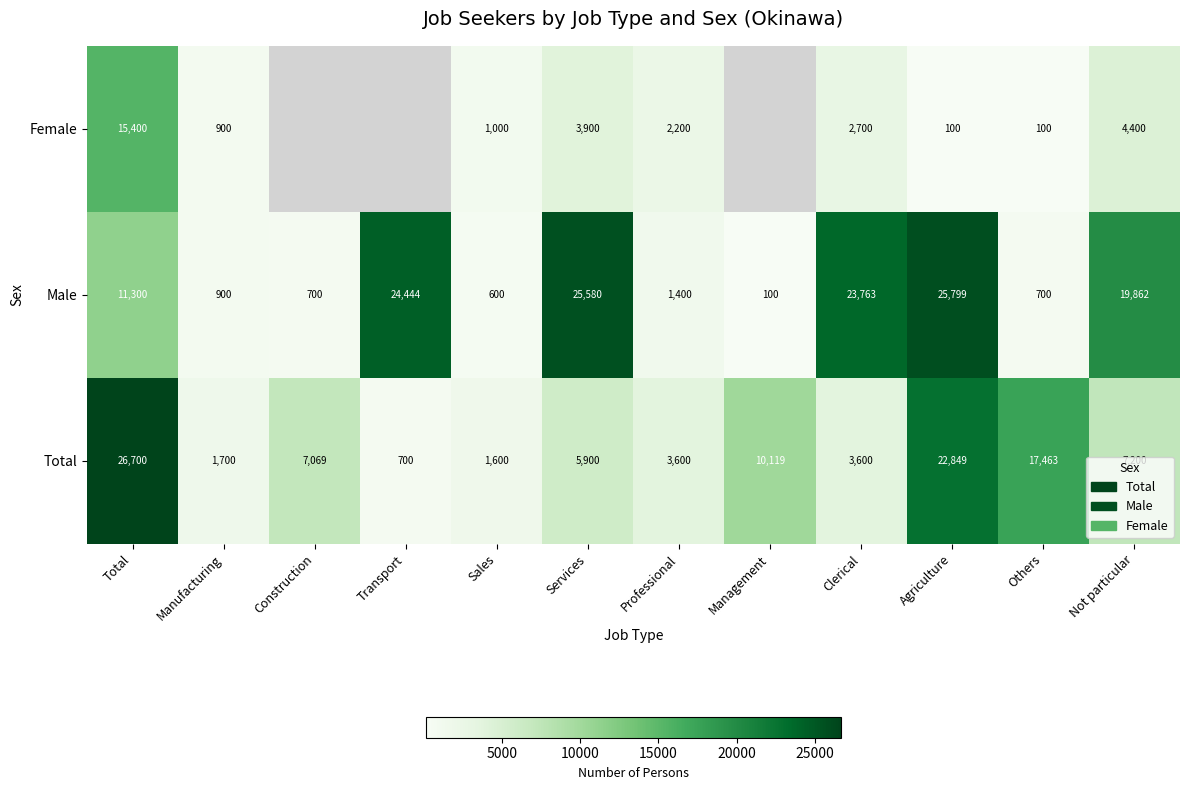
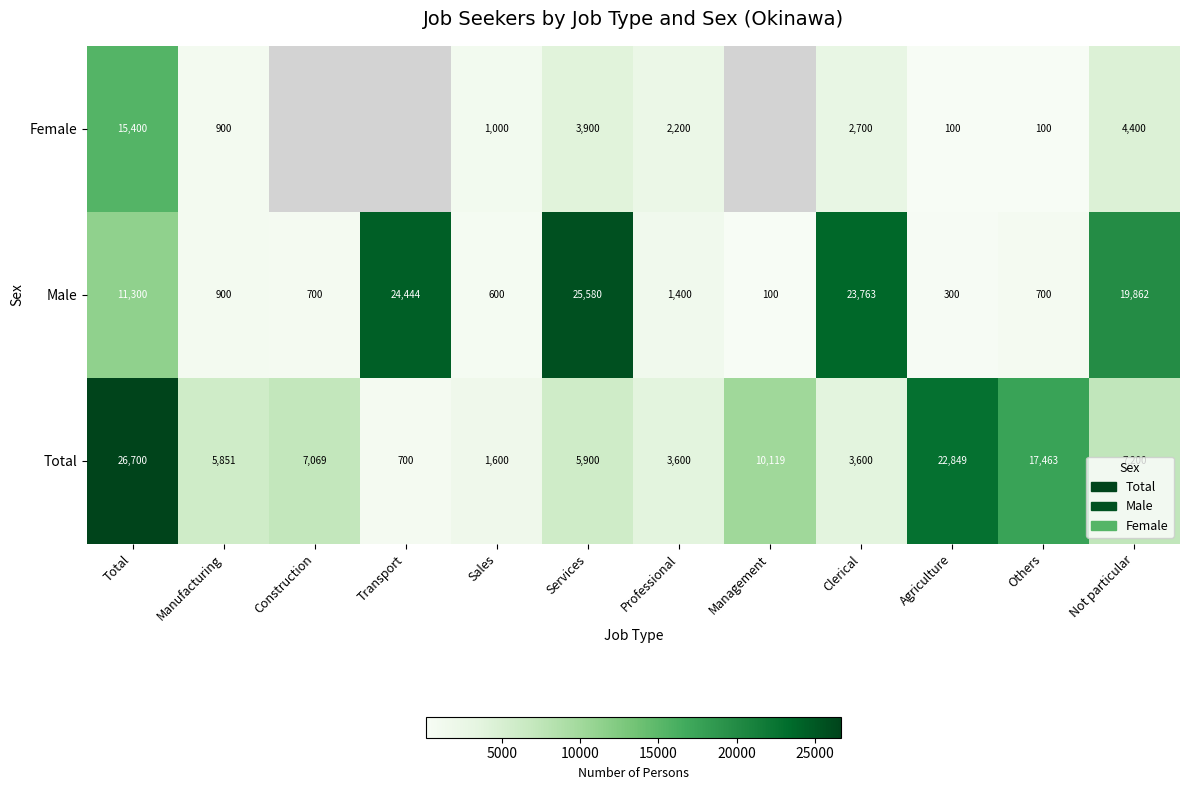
Male, Agriculture: 25,799 -> 300
Total, Manufacturing: 1,700 -> 5,851
